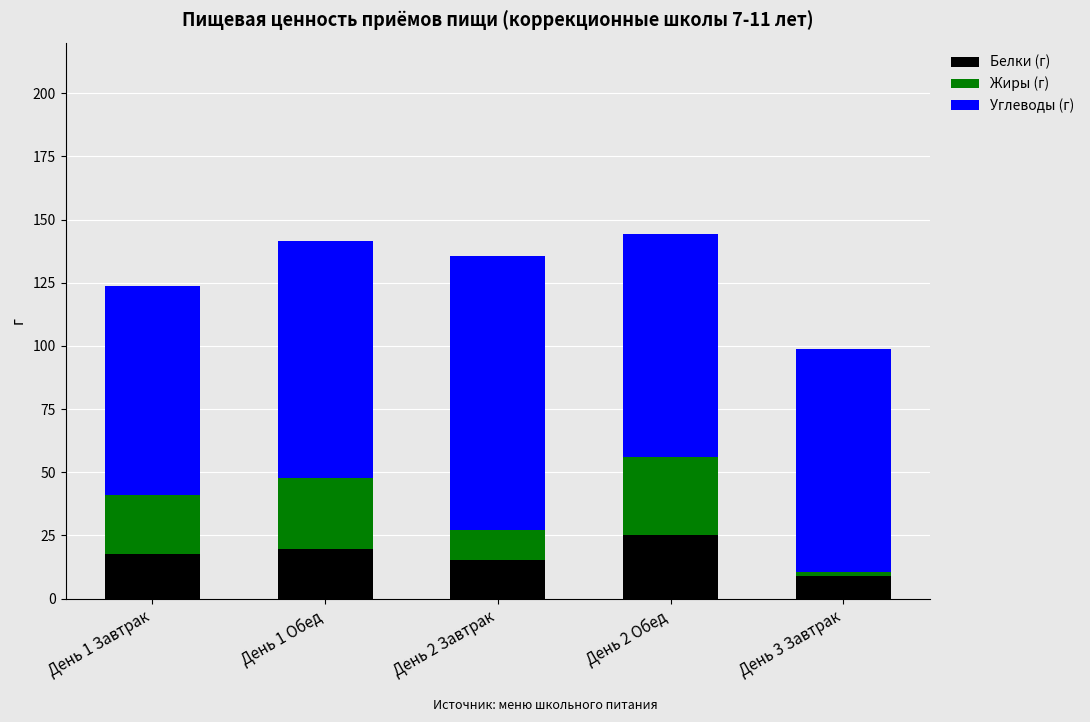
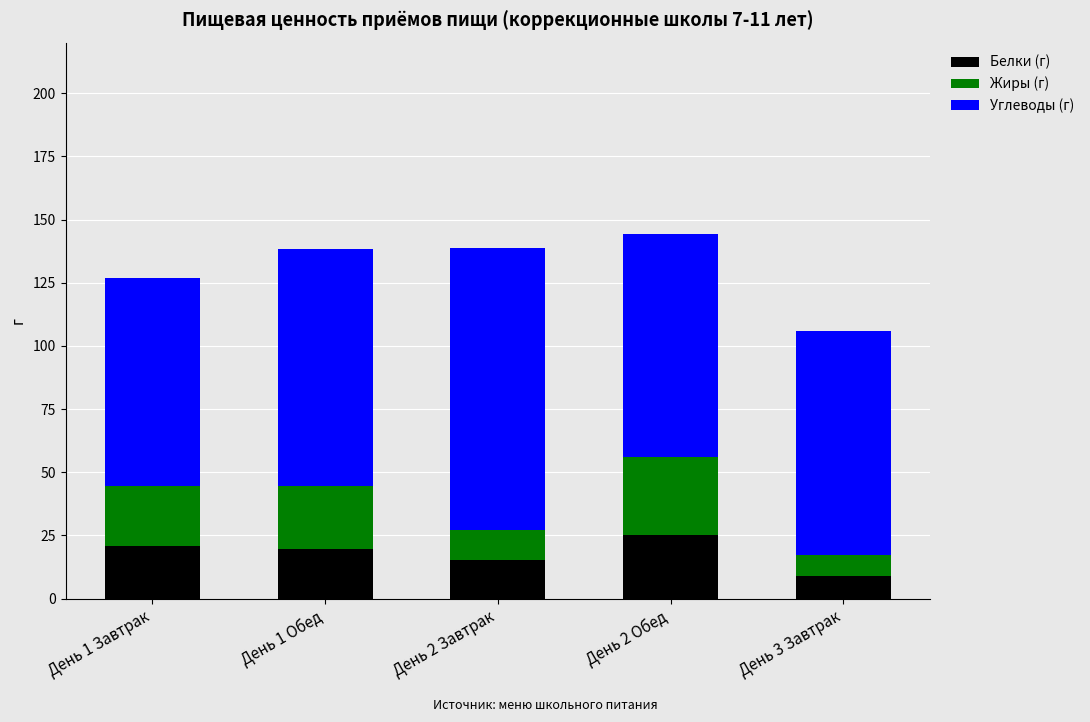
Белки (г), День 1 Завтрак: 17 -> 21
Жиры (г), День 1 Обед: 28 -> 25
Углеводы (г), День 2 Завтрак: 108 -> 111
Жиры (г), День 3 Завтрак: 2 -> 8
